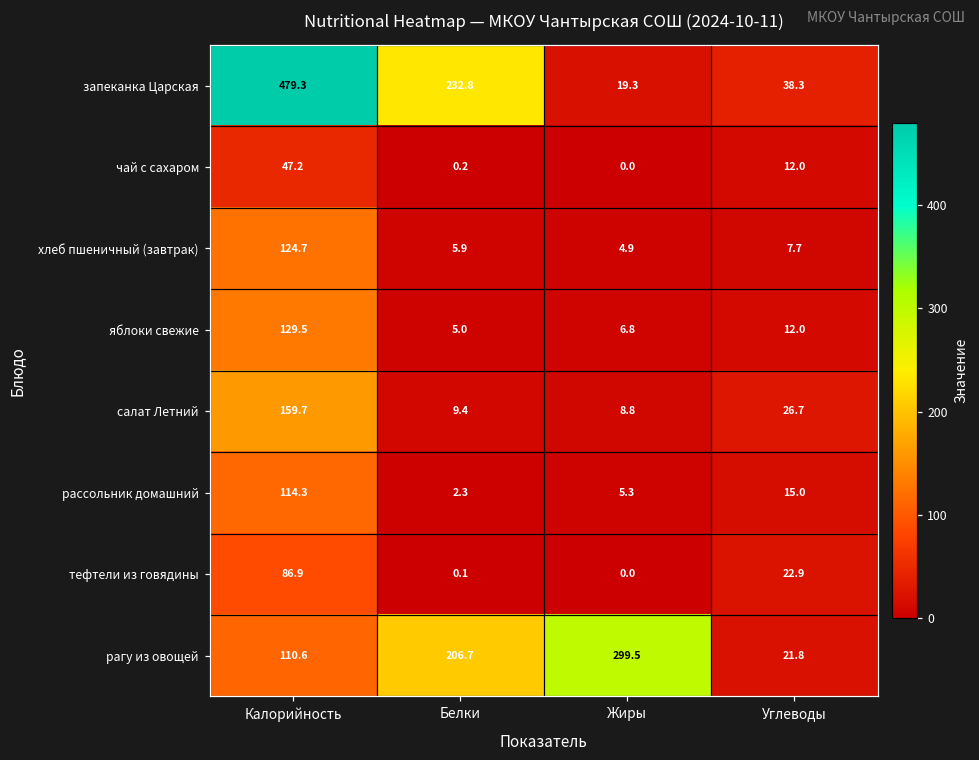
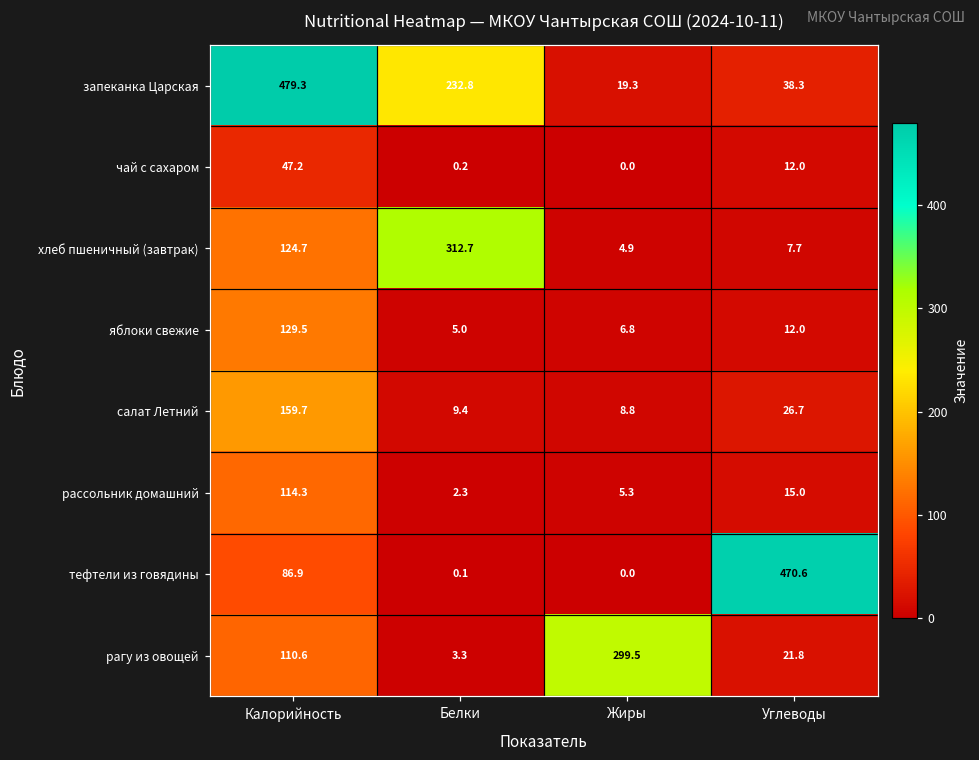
хлеб пшеничный (завтрак), Белки: 5.9 -> 312.7
тефтели из говядины, Углеводы: 22.9 -> 470.6
рагу из овощей, Белки: 206.7 -> 3.3
